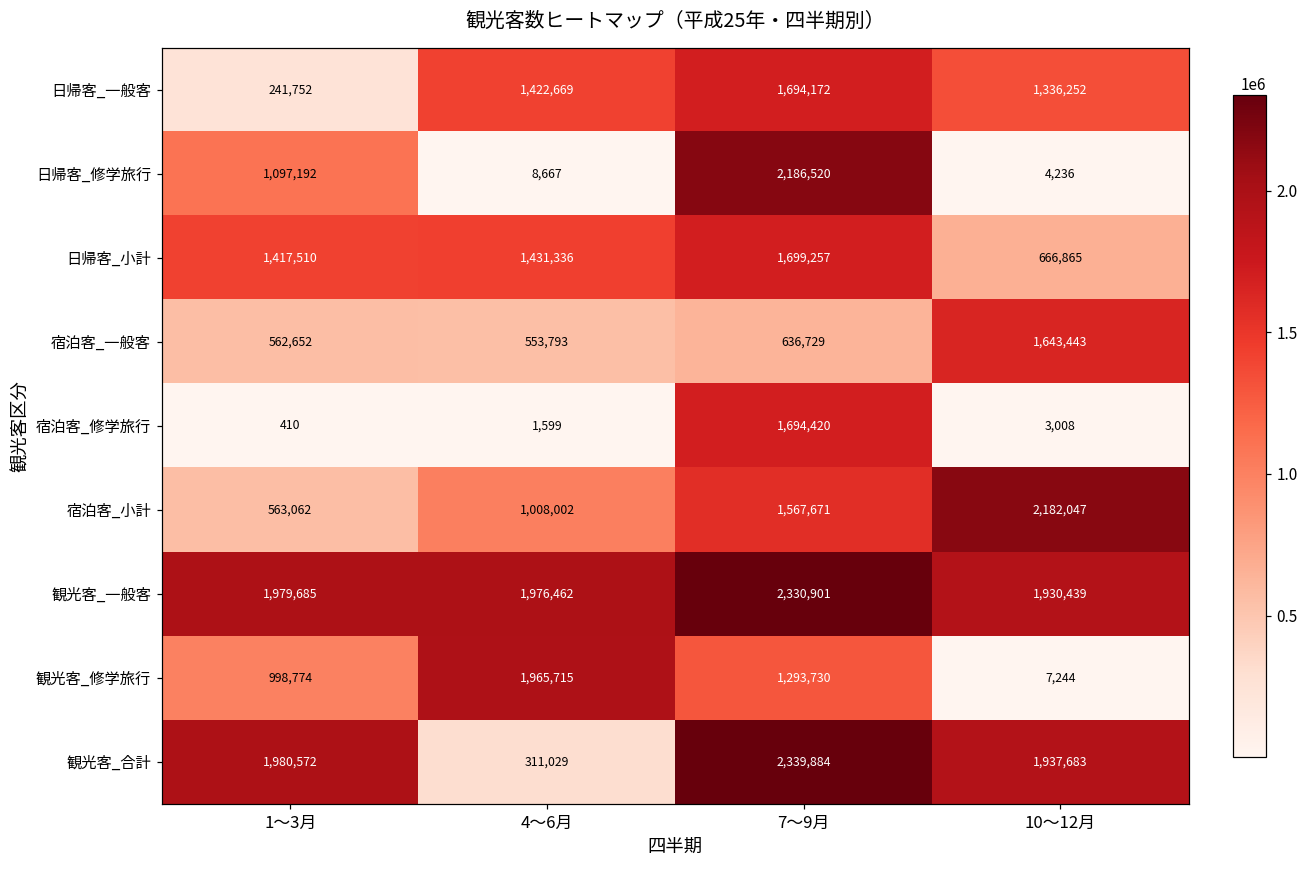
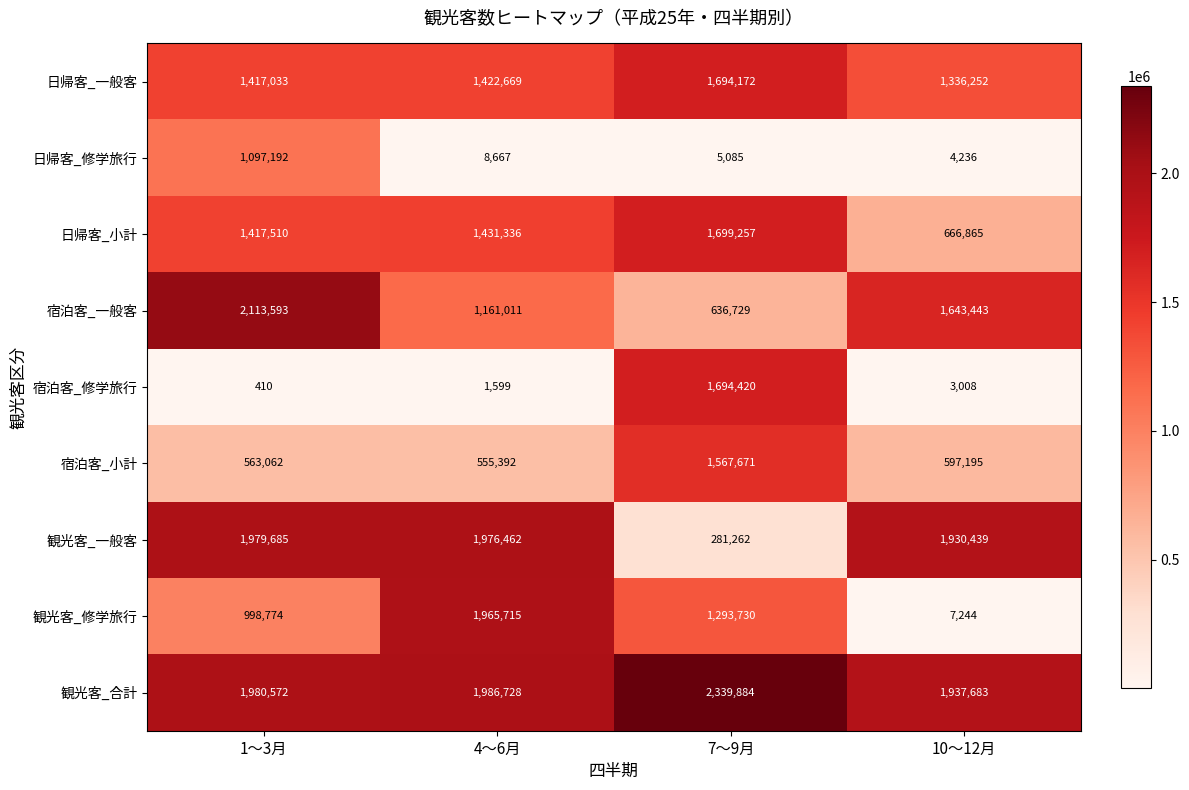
日帰客_一般客, 1～3月: 241,752 -> 1,417,033
日帰客_修学旅行, 7～9月: 2,186,520 -> 5,085
宿泊客_一般客, 1～3月: 562,652 -> 2,113,593
宿泊客_一般客, 4～6月: 553,793 -> 1,161,011
宿泊客_小計, 4～6月: 1,008,002 -> 555,392
宿泊客_小計, 10～12月: 2,182,047 -> 597,195
観光客_一般客, 7～9月: 2,330,901 -> 281,262
観光客_合計, 4～6月: 311,029 -> 1,986,728
